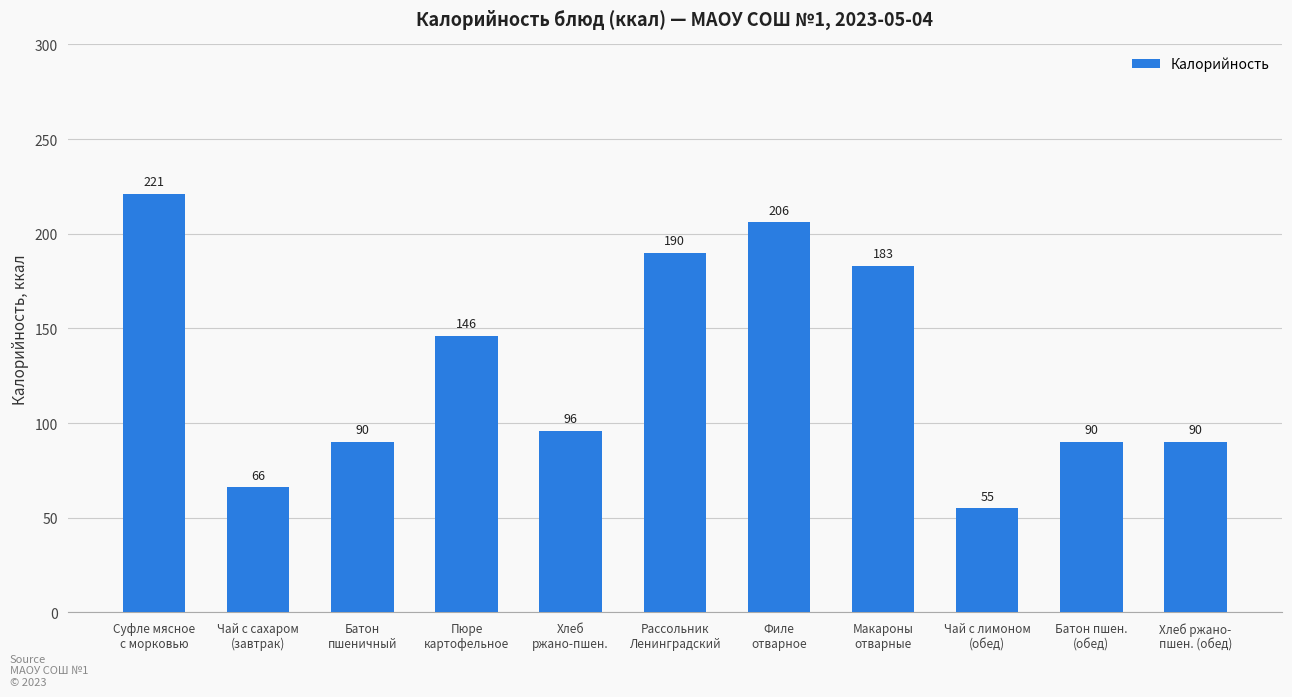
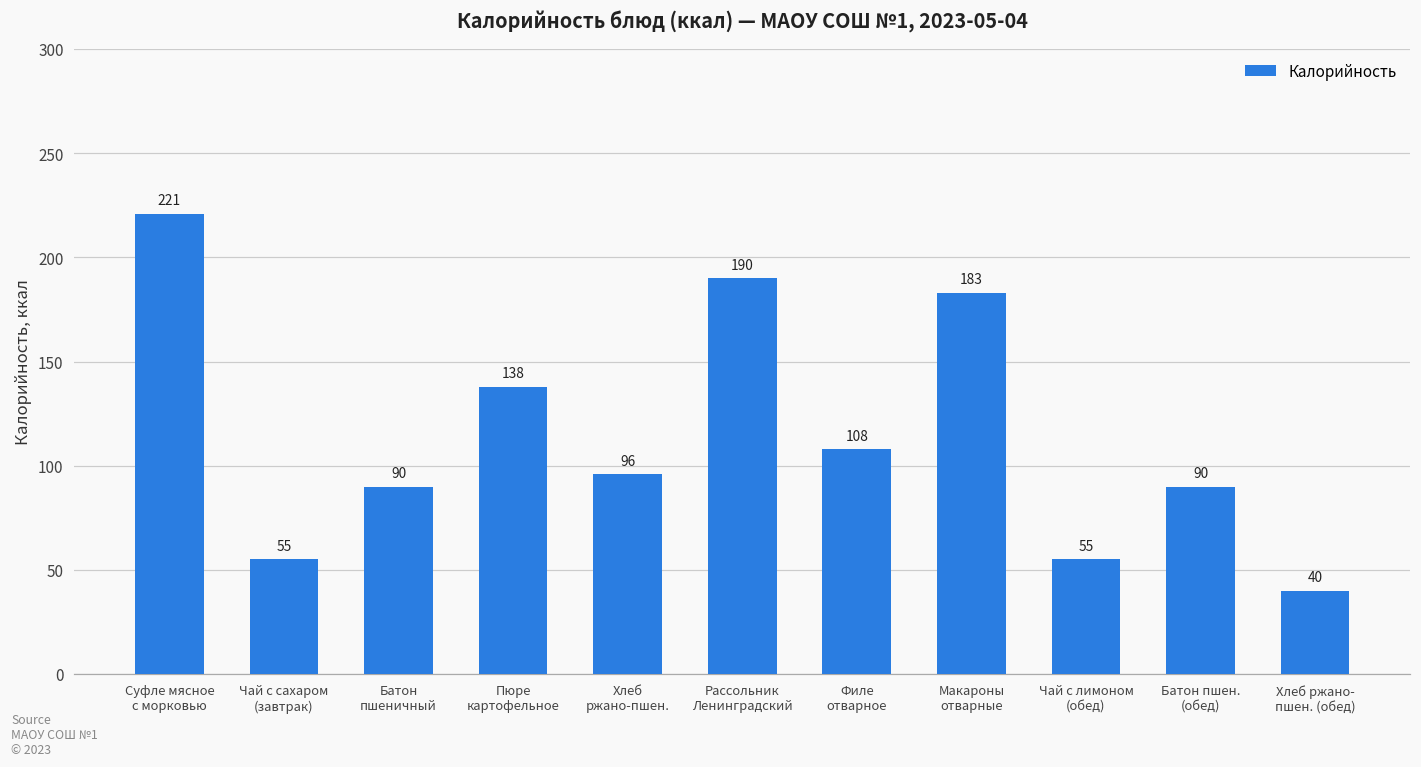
Чай с сахаром (завтрак): 66 -> 55
Пюре картофельное: 146 -> 138
Филе отварное: 206 -> 108
Хлеб ржано- пшен. (обед): 90 -> 40
